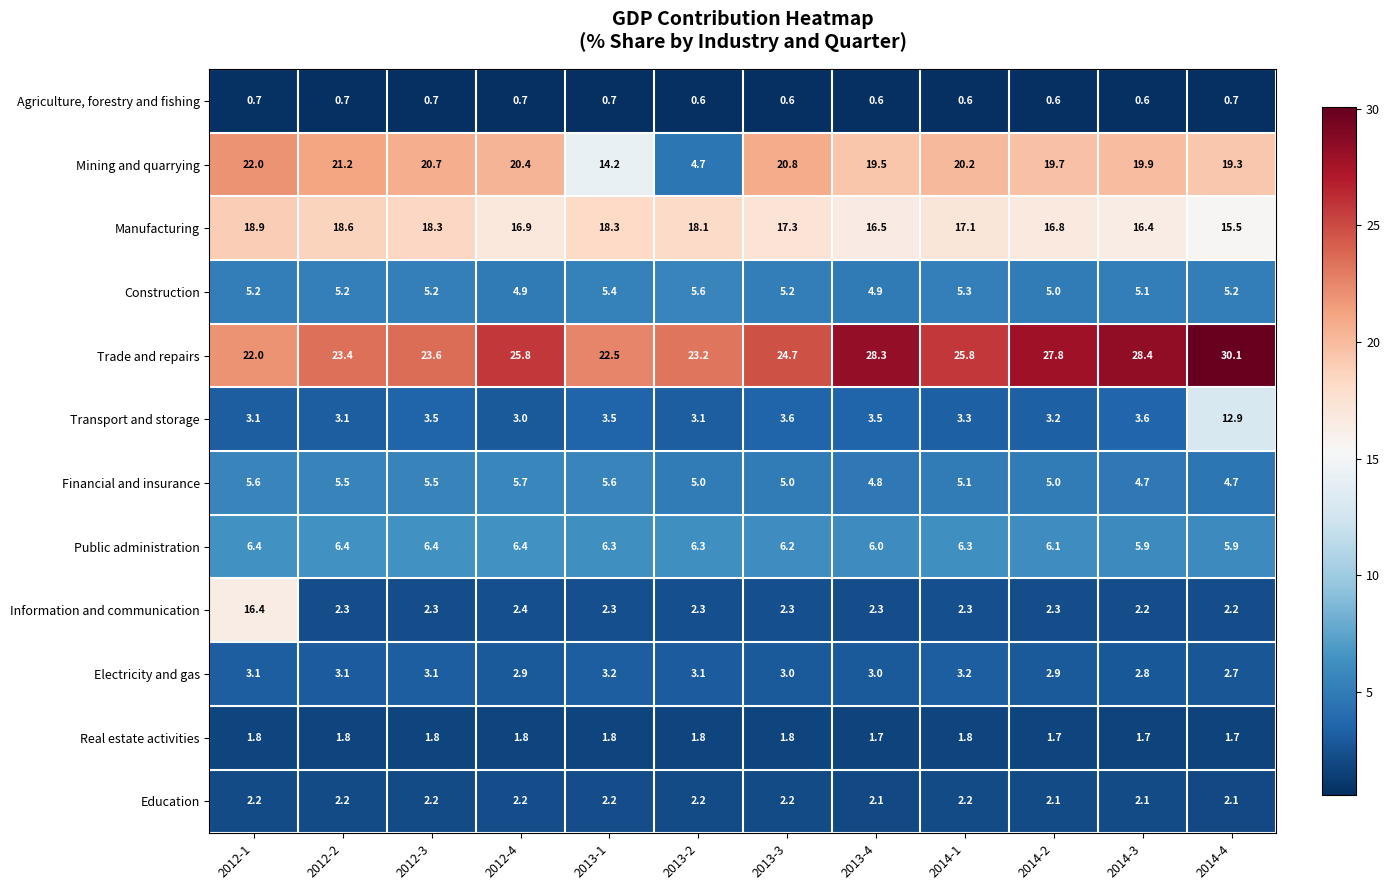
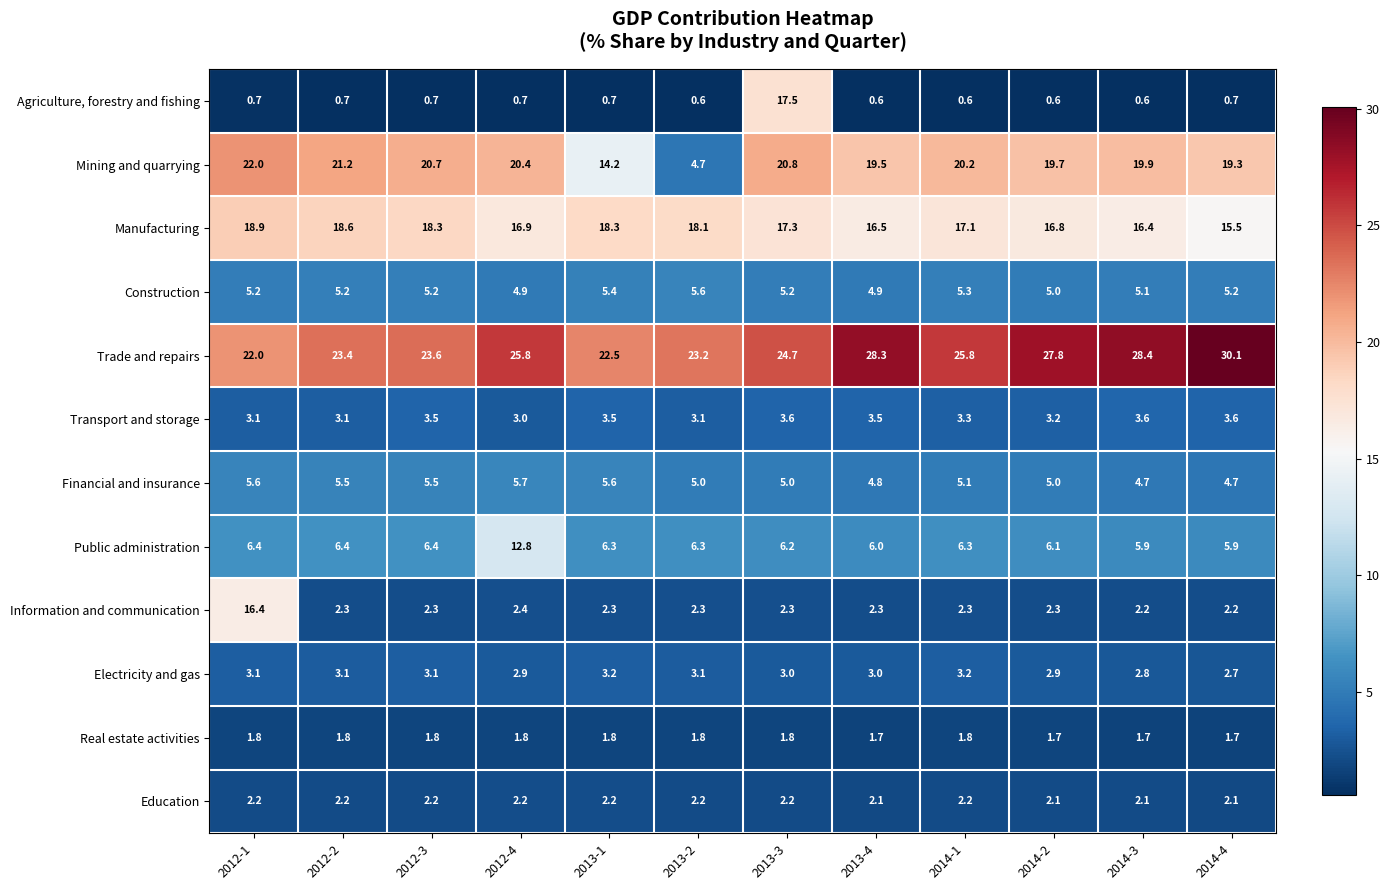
Agriculture, forestry and fishing, 2013-3: 0.6 -> 17.5
Transport and storage, 2014-4: 12.9 -> 3.6
Public administration, 2012-4: 6.4 -> 12.8
